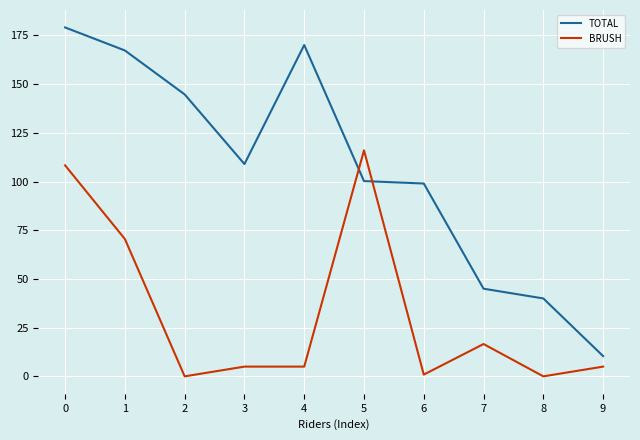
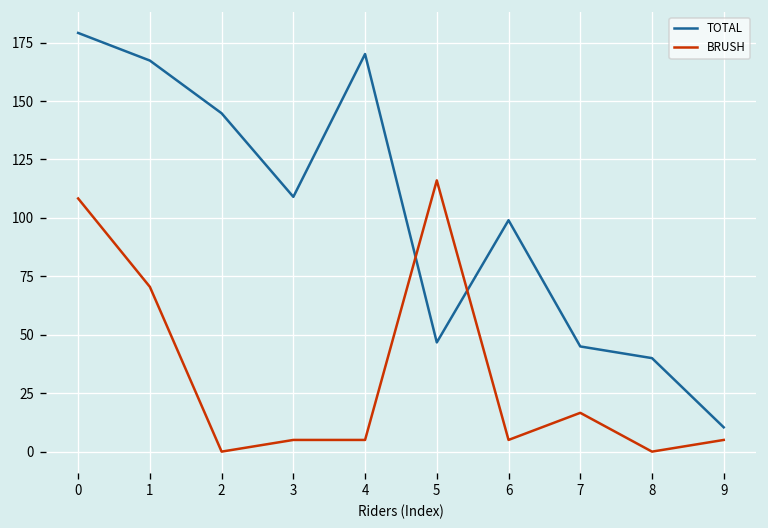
TOTAL, 5: 100 -> 47
BRUSH, 6: 1 -> 5
